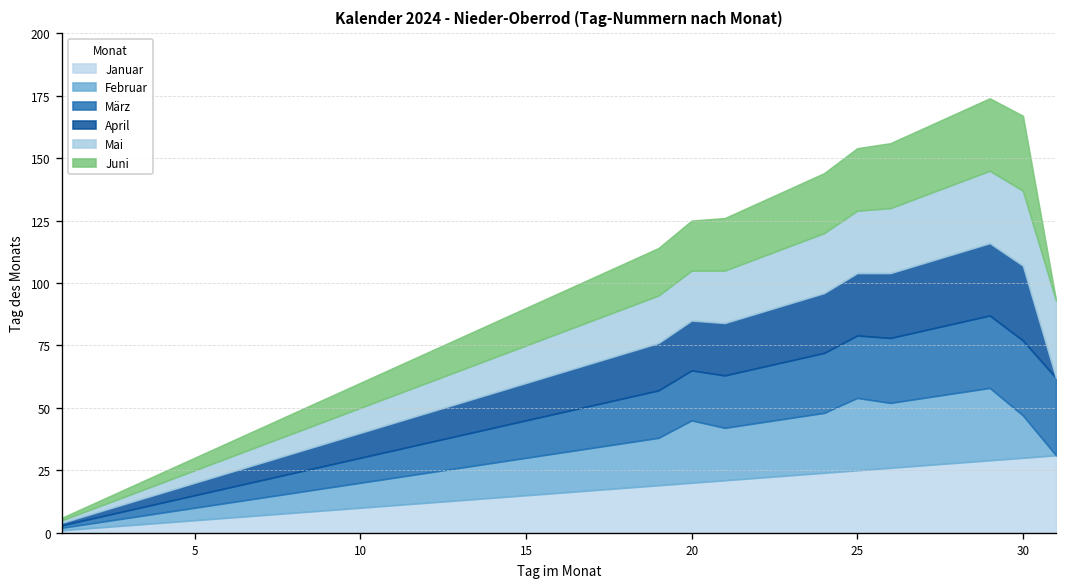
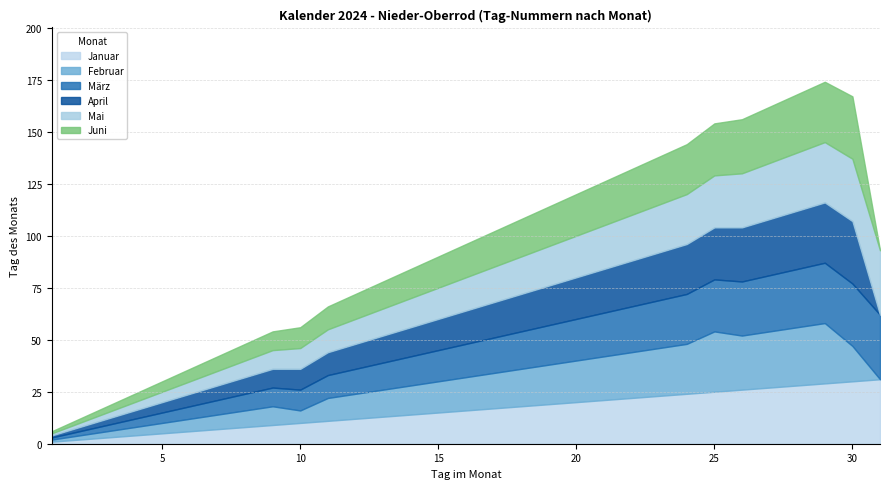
Februar, 10: 10 -> 6
Februar, 20: 25 -> 20
